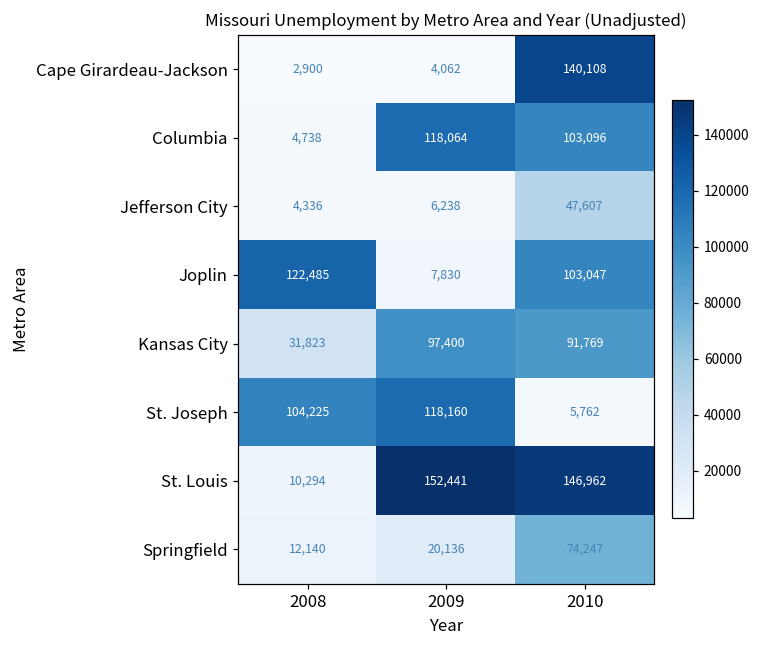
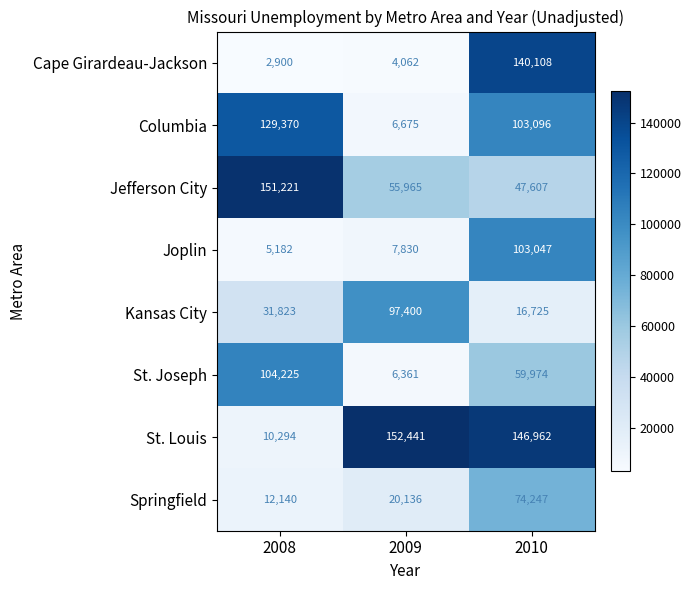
Columbia, 2008: 4,738 -> 129,370
Columbia, 2009: 118,064 -> 6,675
Jefferson City, 2008: 4,336 -> 151,221
Jefferson City, 2009: 6,238 -> 55,965
Joplin, 2008: 122,485 -> 5,182
Kansas City, 2010: 91,769 -> 16,725
St. Joseph, 2009: 118,160 -> 6,361
St. Joseph, 2010: 5,762 -> 59,974
